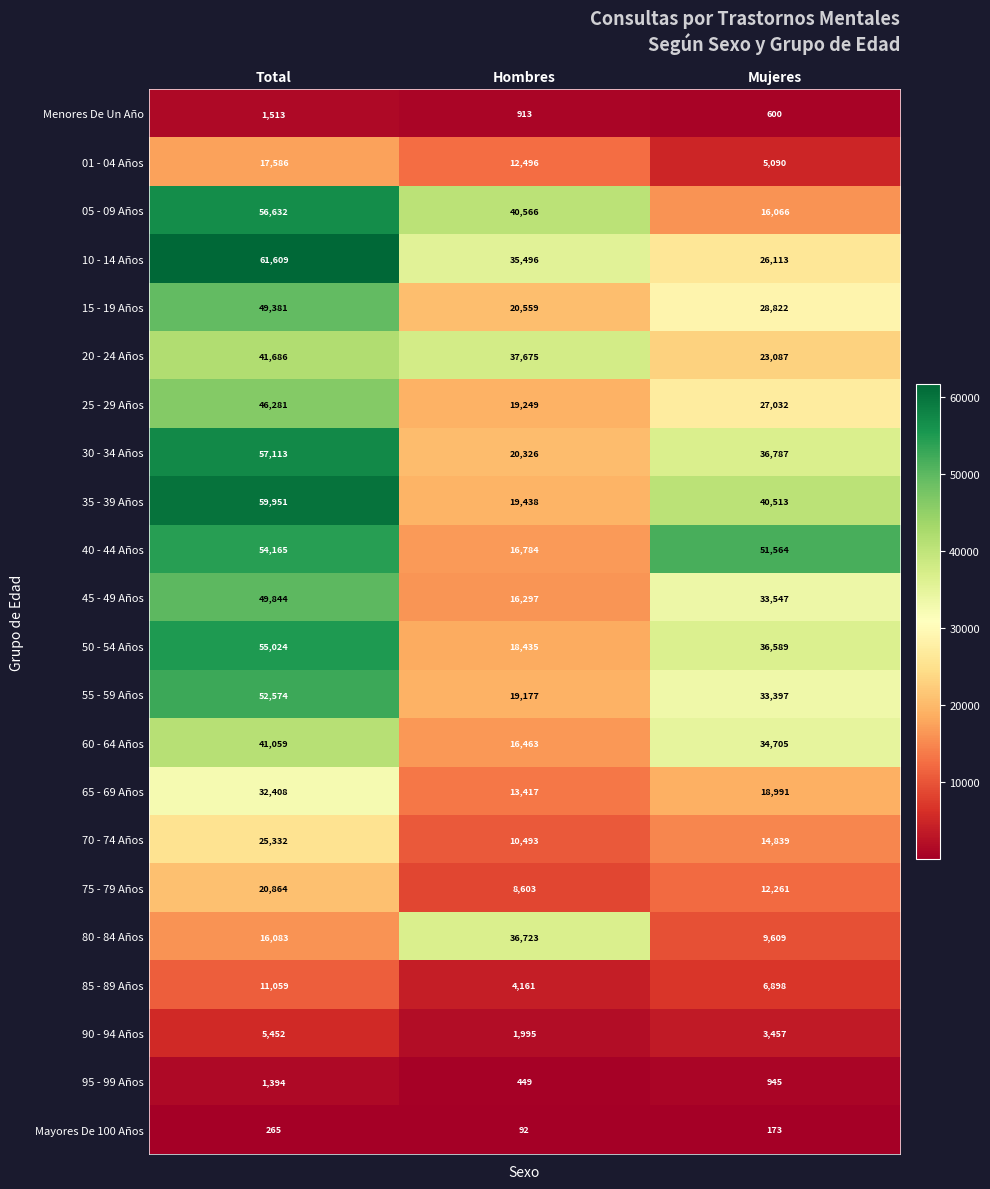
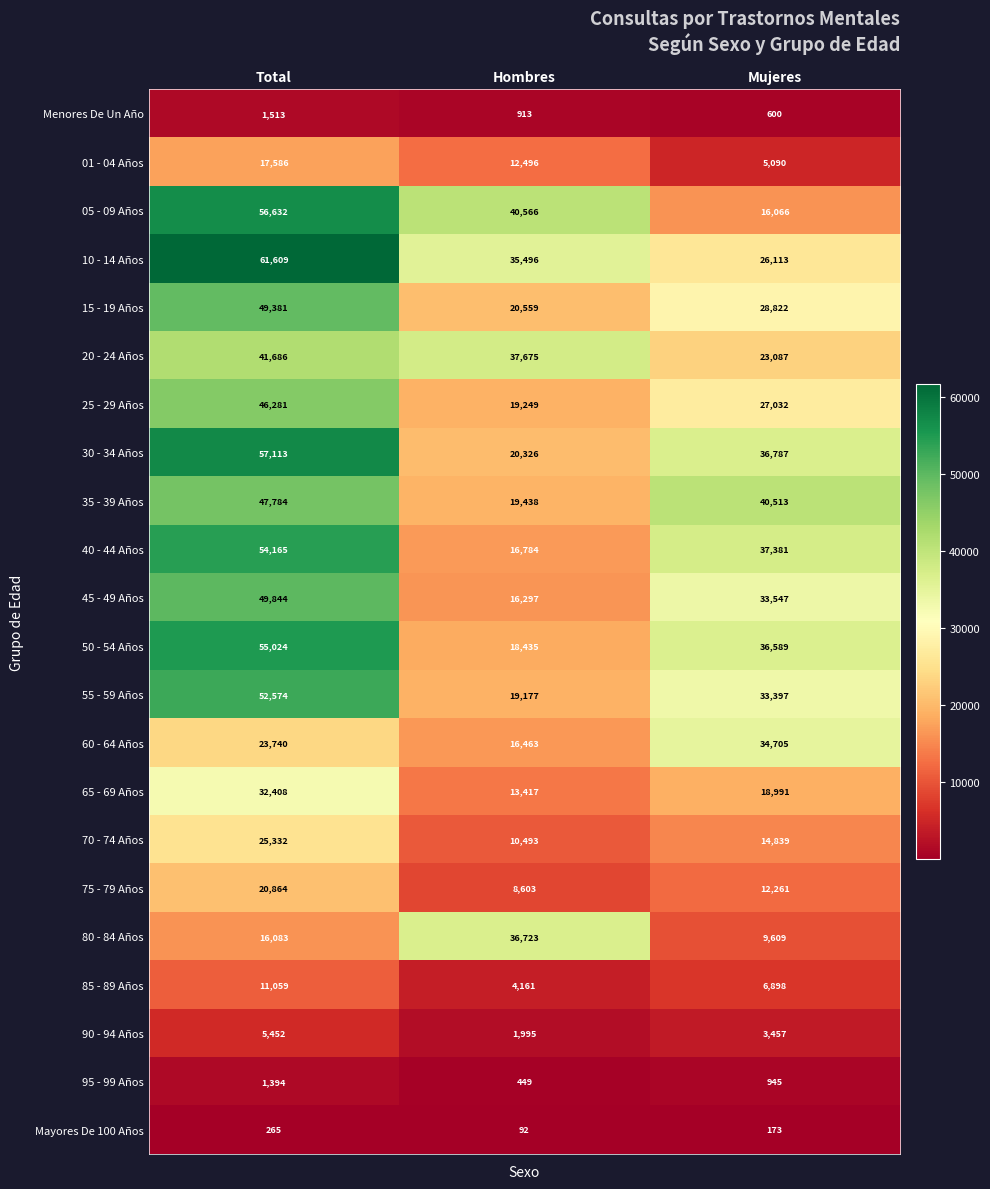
35 - 39 Años, Total: 59,951 -> 47,784
40 - 44 Años, Mujeres: 51,564 -> 37,381
60 - 64 Años, Total: 41,059 -> 23,740
